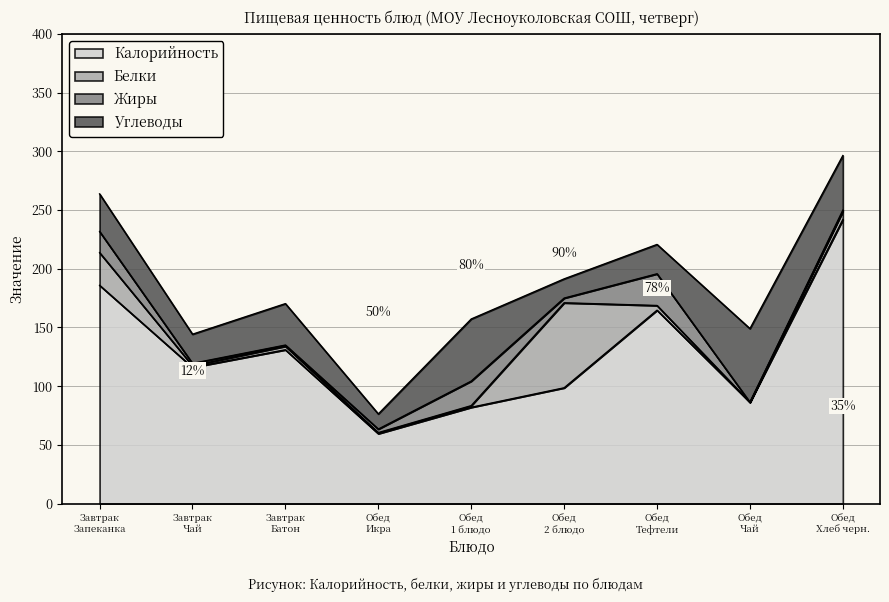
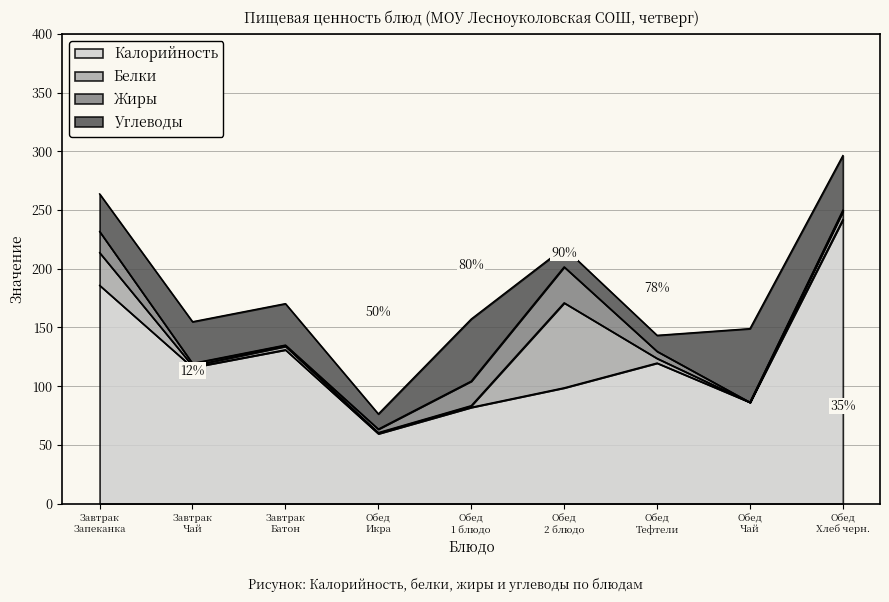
Углеводы, Завтрак Чай: 25 -> 35
Жиры, Обед 2 блюдо: 4 -> 31
Калорийность, Обед Тефтели: 165 -> 120
Жиры, Обед Тефтели: 27 -> 6
Углеводы, Обед Тефтели: 25 -> 14
